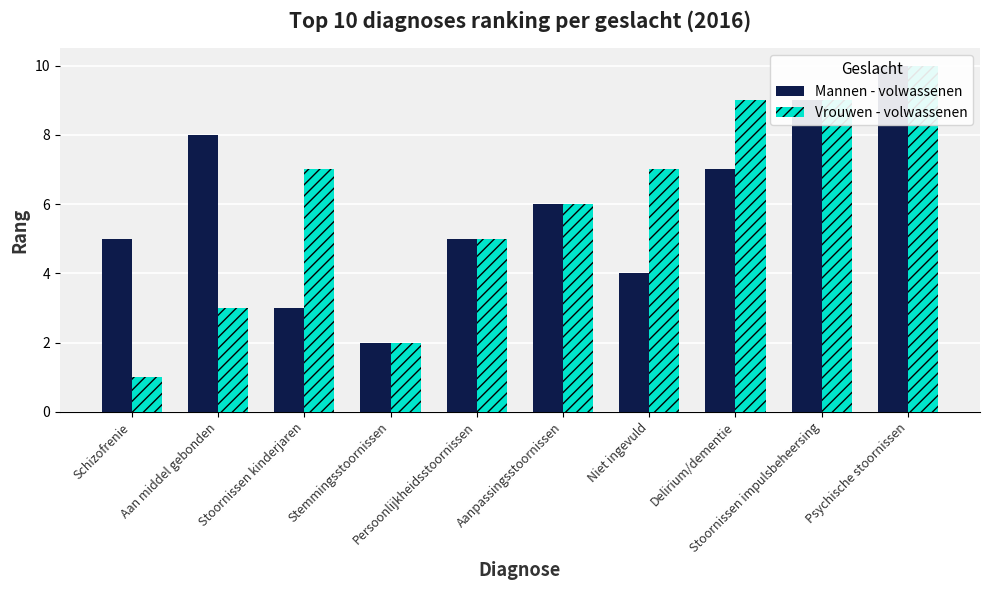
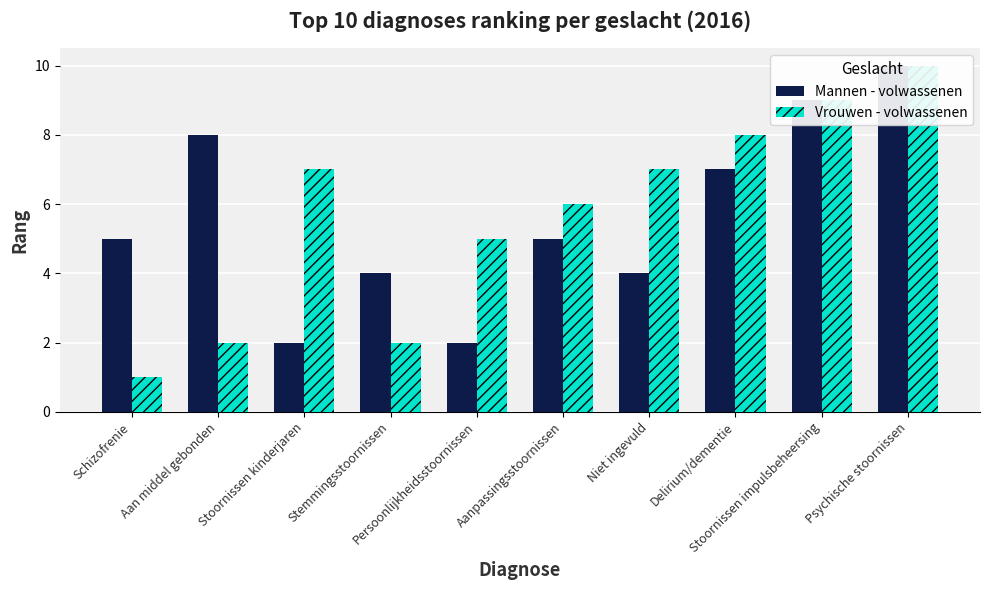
Vrouwen - volwassenen, Aan middel gebonden: 3 -> 2
Mannen - volwassenen, Stoornissen kinderjaren: 3 -> 2
Mannen - volwassenen, Stemmingsstoornissen: 2 -> 4
Mannen - volwassenen, Persoonlijkheidsstoornissen: 5 -> 2
Mannen - volwassenen, Aanpassingsstoornissen: 6 -> 5
Vrouwen - volwassenen, Delirium/dementie: 9 -> 8
